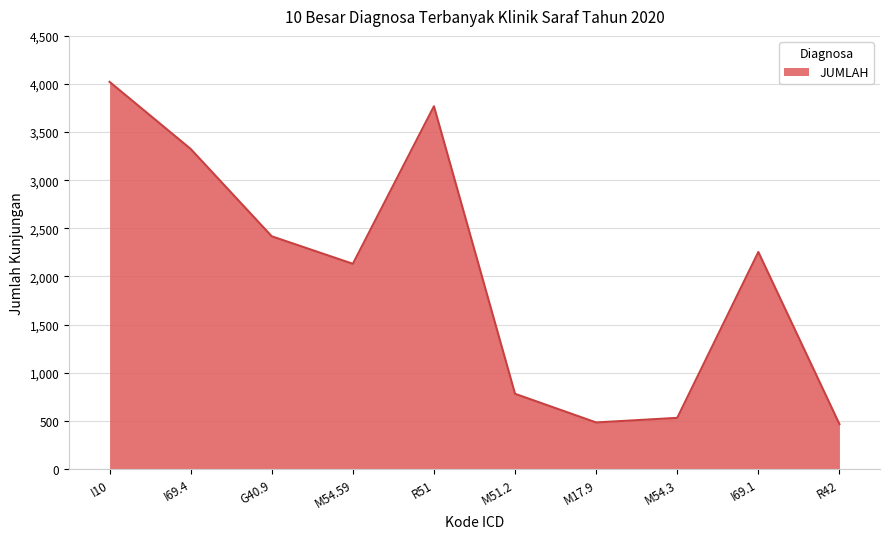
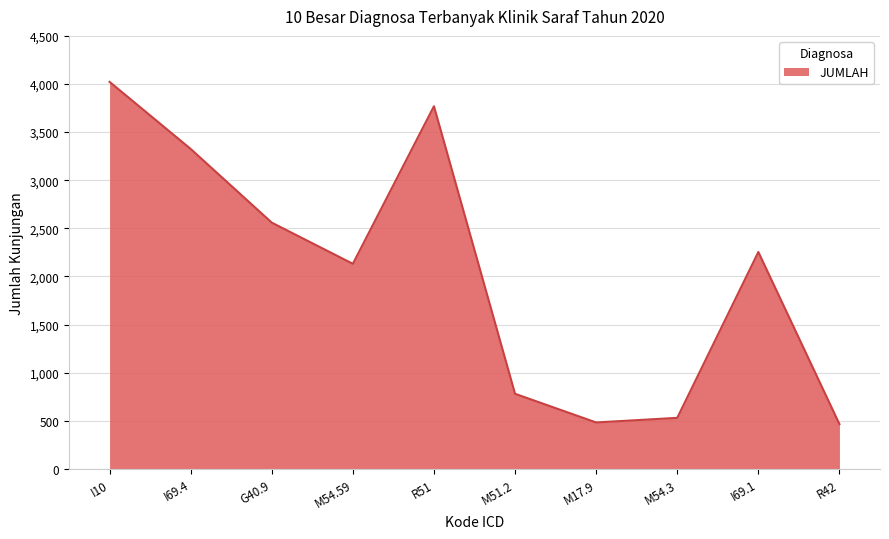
G40.9: 2,400 -> 2,600
